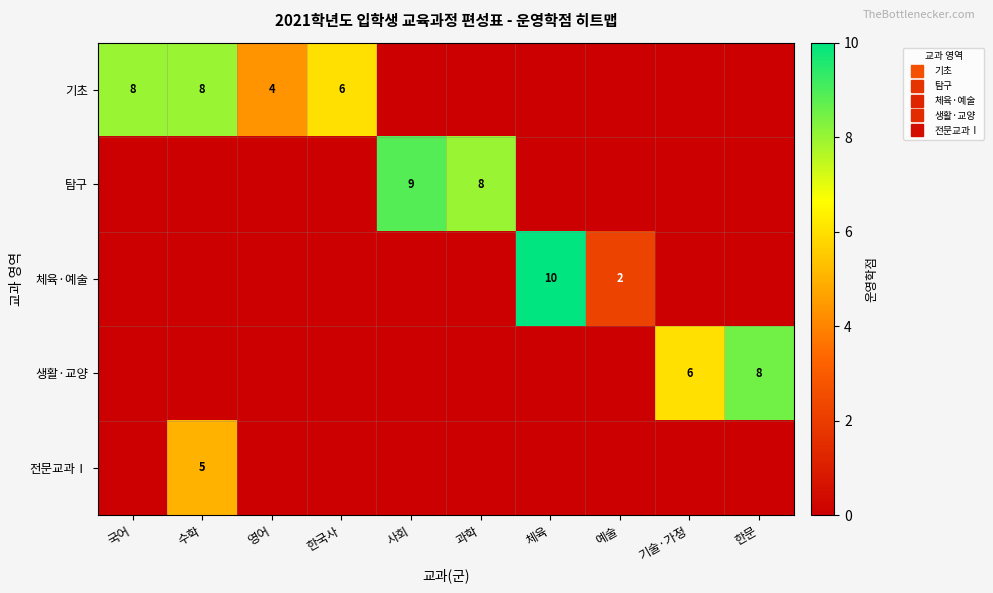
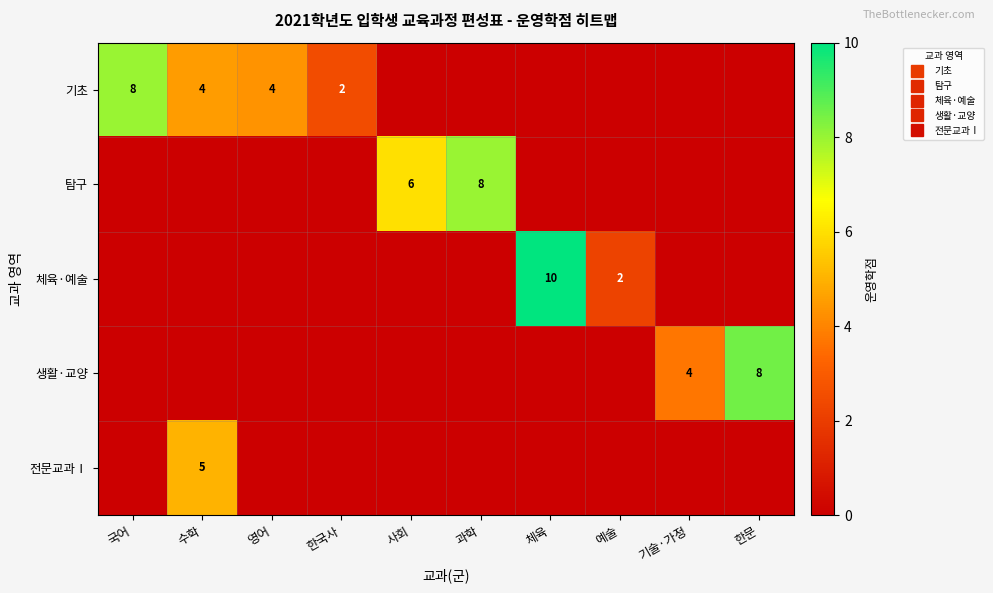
기초, 수학: 8 -> 4
기초, 한국사: 6 -> 2
탐구, 사회: 9 -> 6
생활·교양, 기술·가정: 6 -> 4
